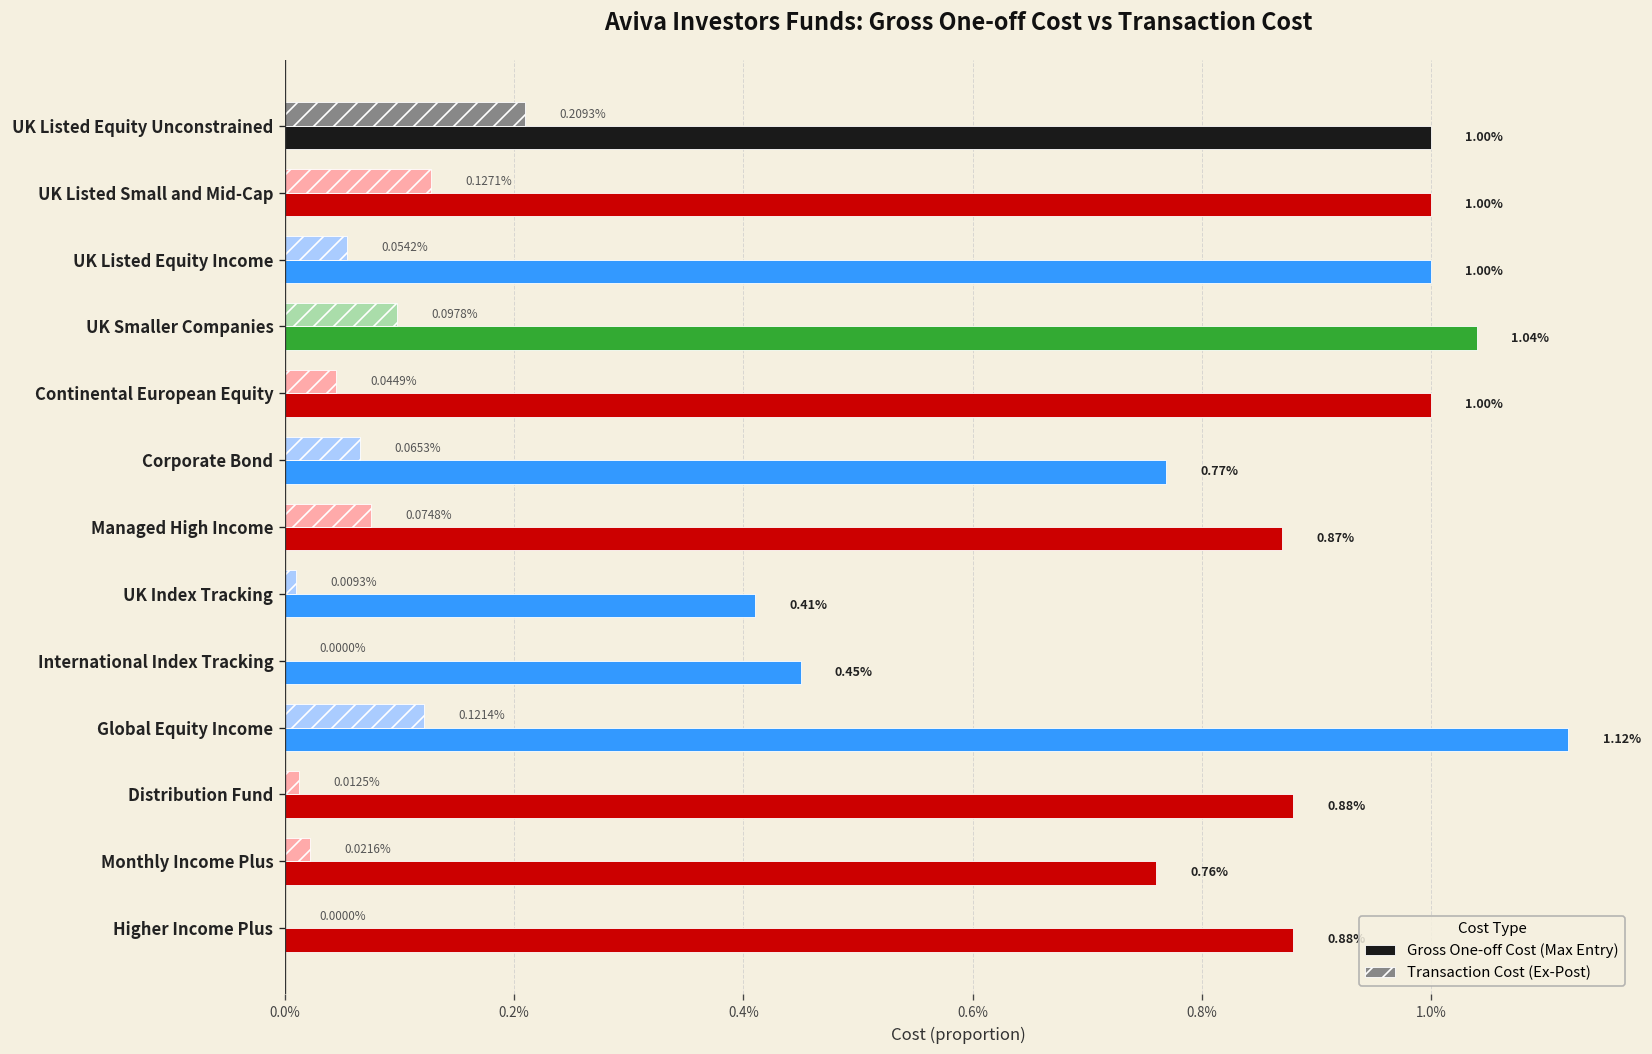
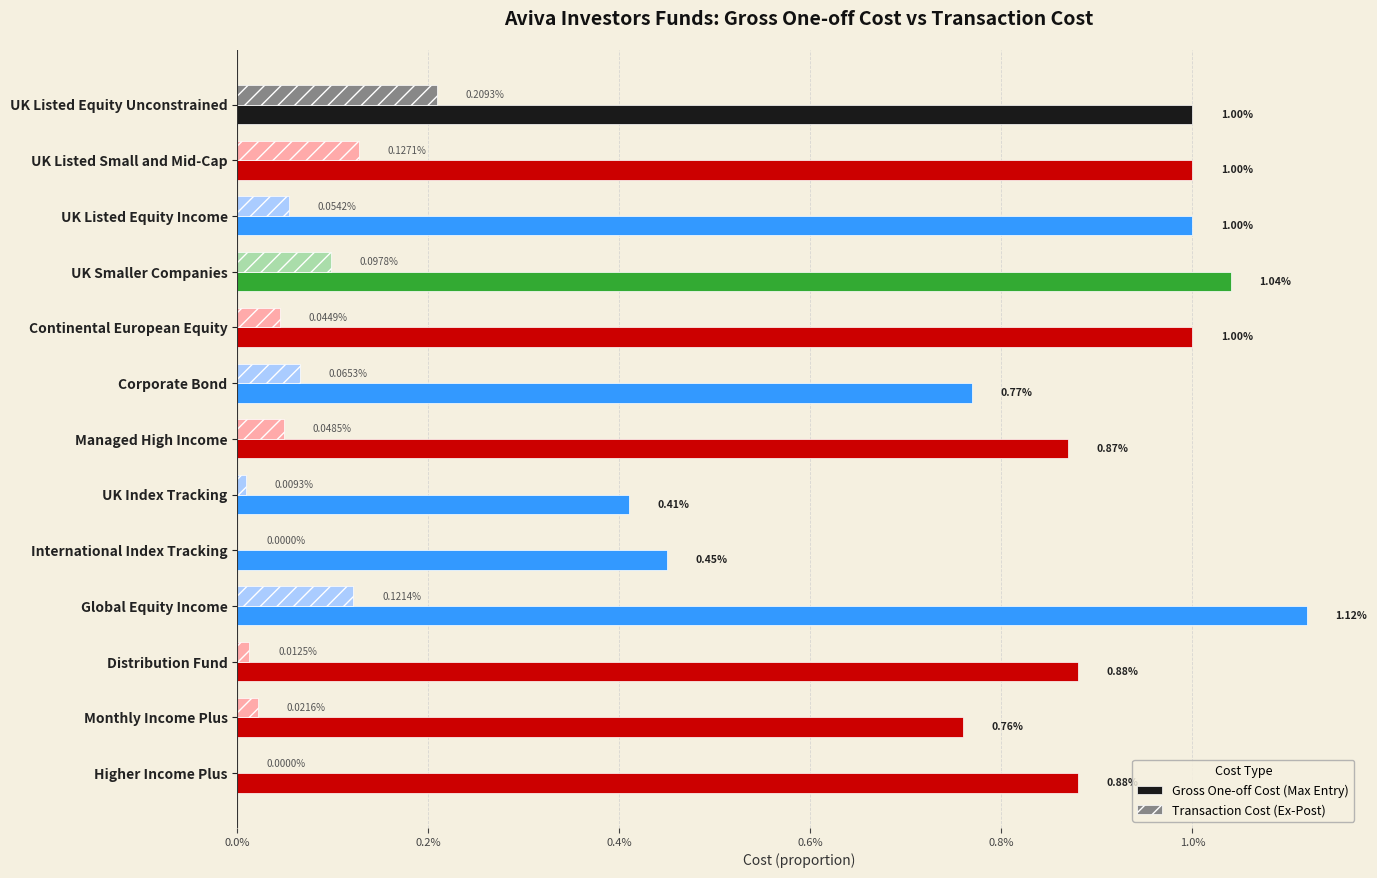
Transaction Cost (Ex-Post), Managed High Income: 0.0748% -> 0.0485%
